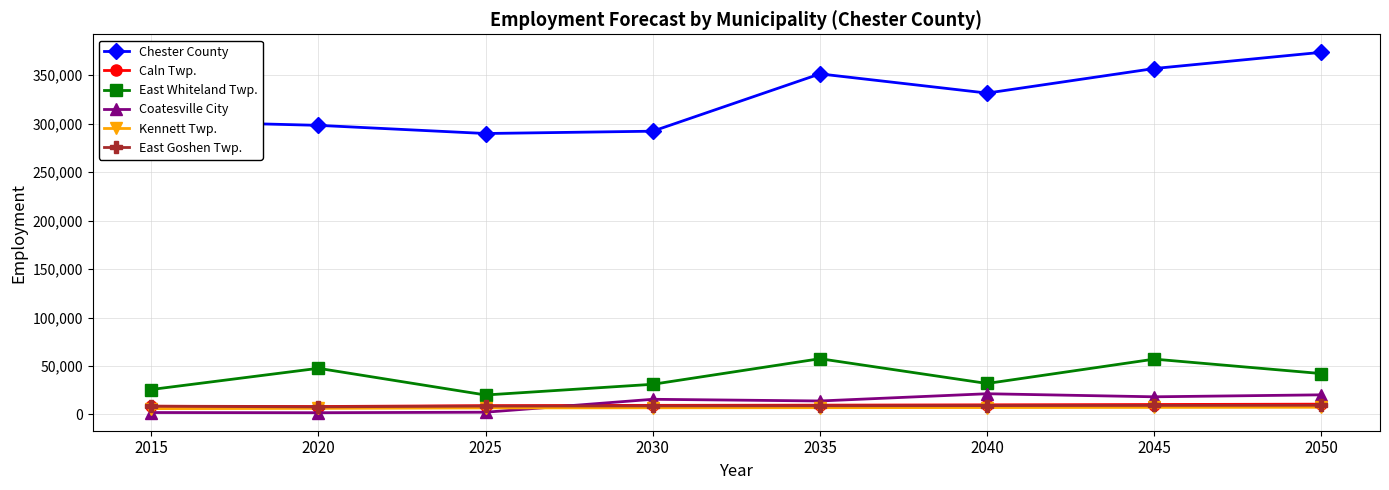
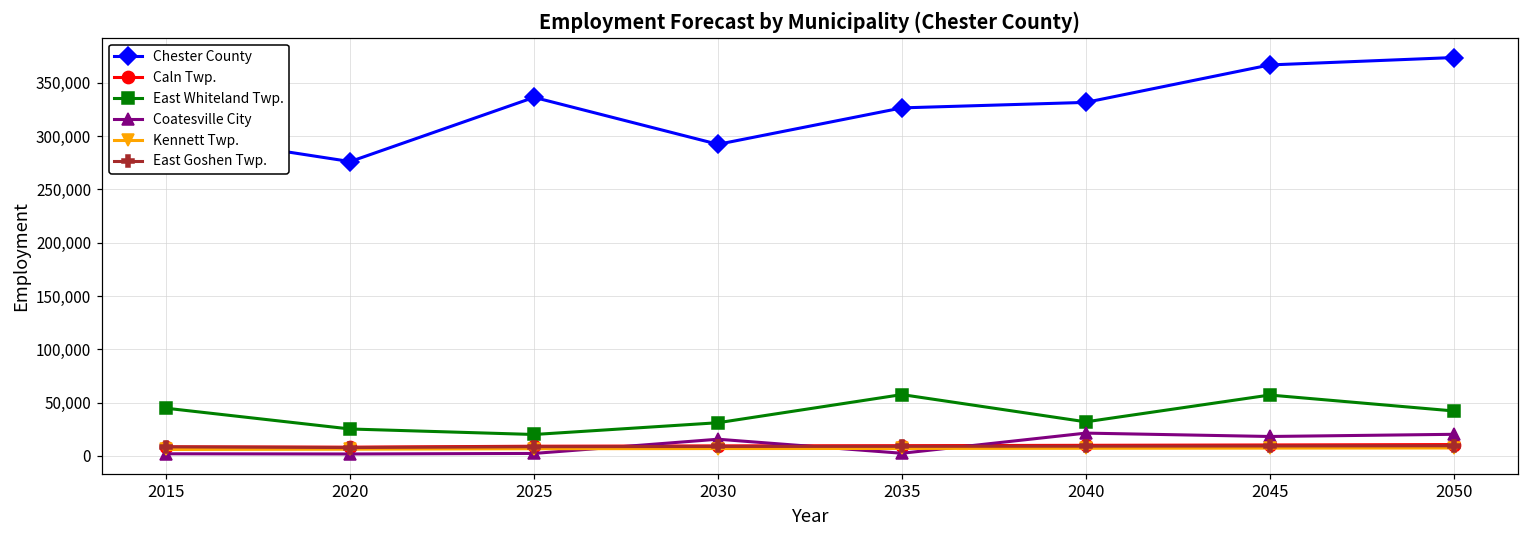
East Whiteland Twp., 2015: 30,000 -> 40,000
Chester County, 2020: 300,000 -> 280,000
East Whiteland Twp., 2020: 50,000 -> 30,000
Chester County, 2025: 290,000 -> 340,000
Chester County, 2035: 350,000 -> 330,000
Coatesville City, 2035: 10,000 -> 0
Chester County, 2045: 360,000 -> 370,000
